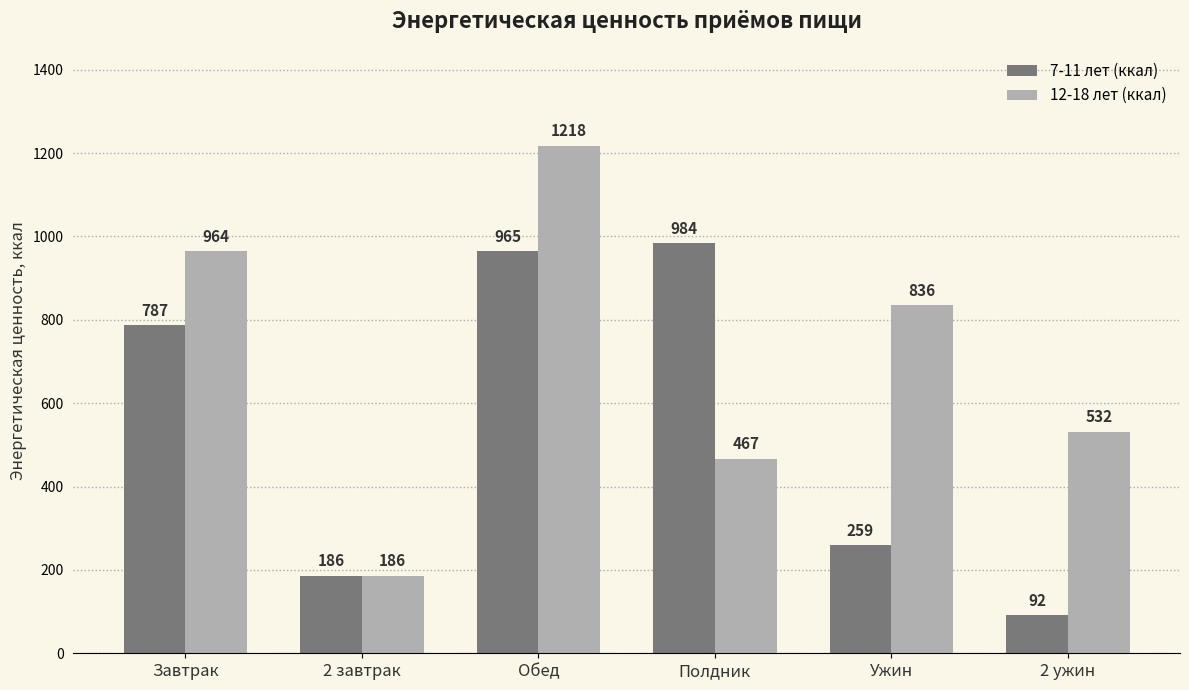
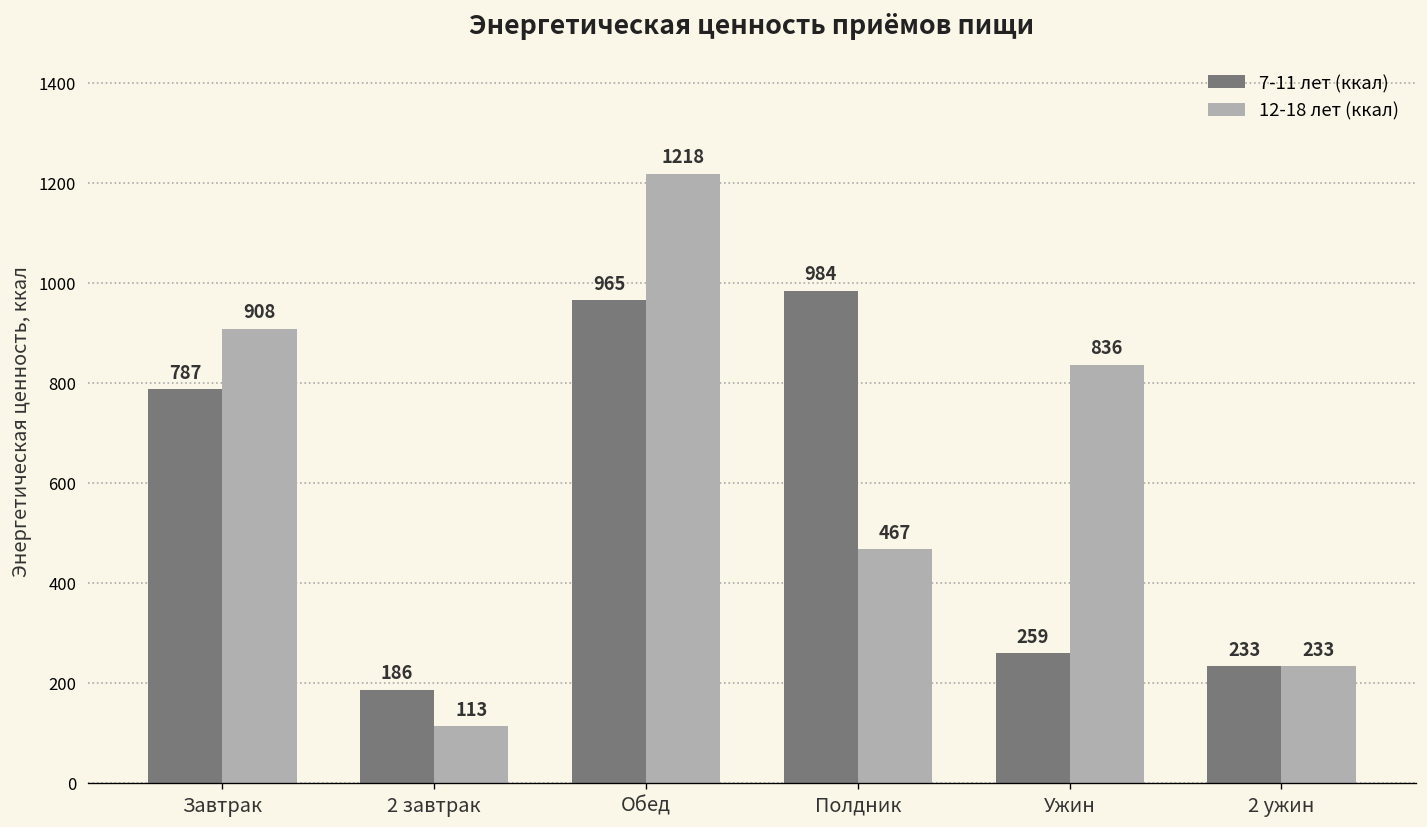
12-18 лет (ккал), Завтрак: 964 -> 908
12-18 лет (ккал), 2 завтрак: 186 -> 113
7-11 лет (ккал), 2 ужин: 92 -> 233
12-18 лет (ккал), 2 ужин: 532 -> 233
